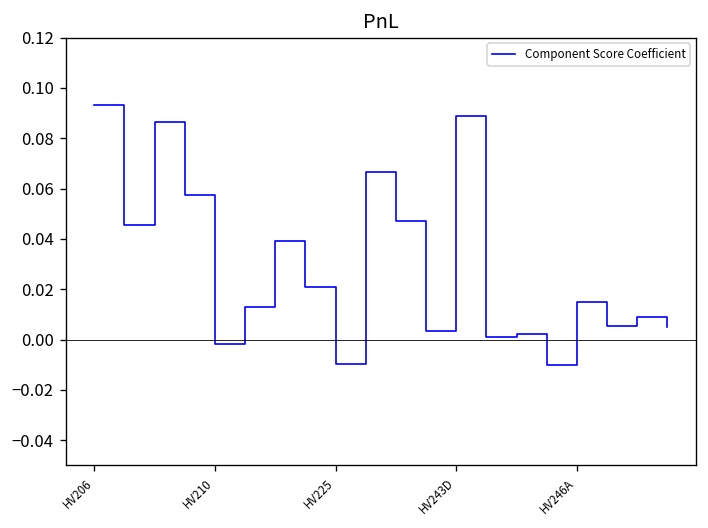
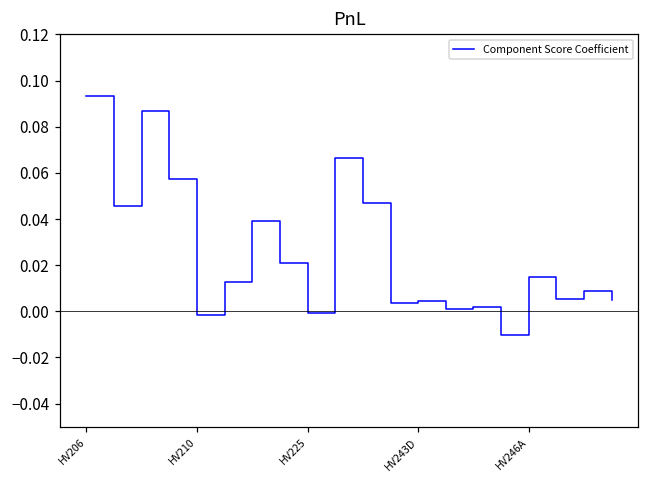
HV225: -0.010 -> -0.001
HV243D: 0.089 -> 0.004
